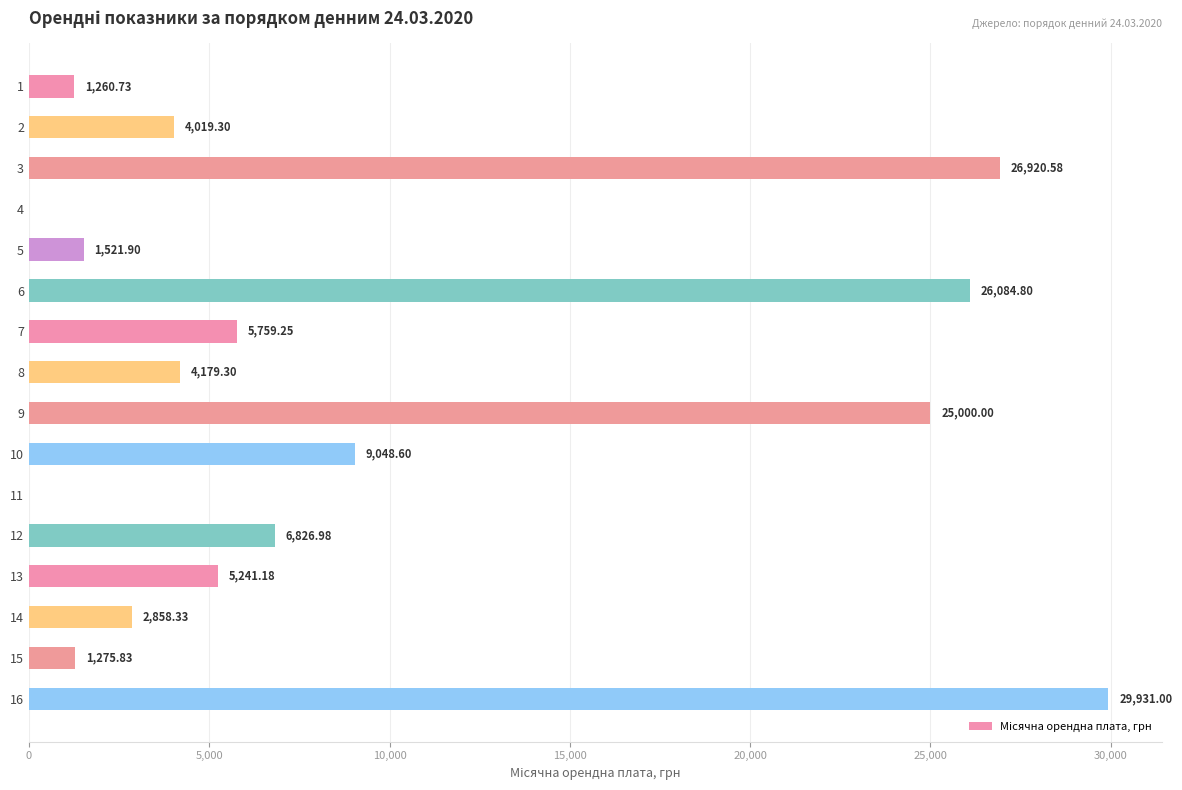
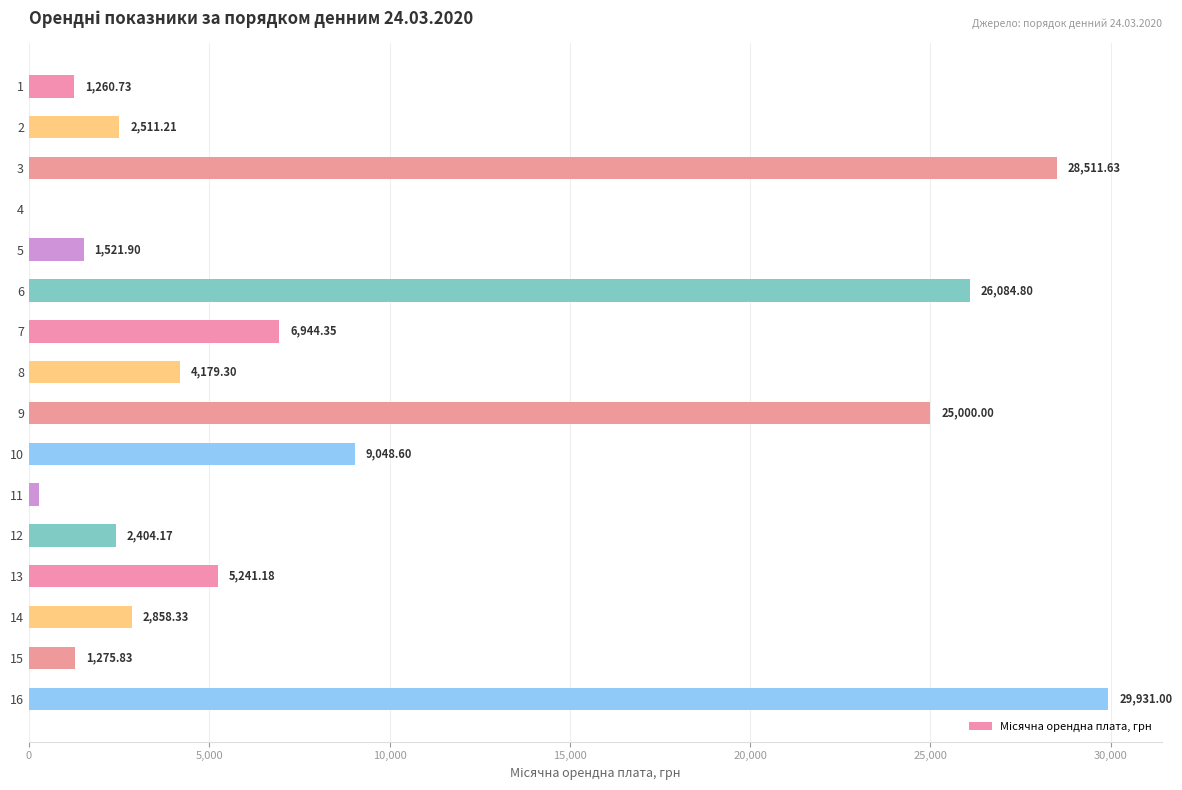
2: 4,019.30 -> 2,511.21
3: 26,920.58 -> 28,511.63
7: 5,759.25 -> 6,944.35
11: 0 -> 300
12: 6,826.98 -> 2,404.17
